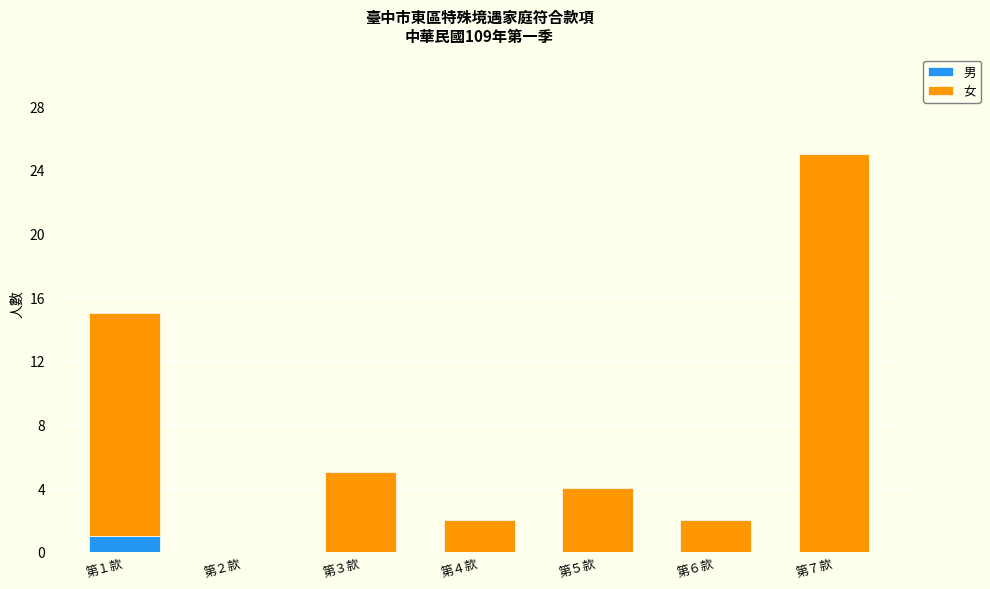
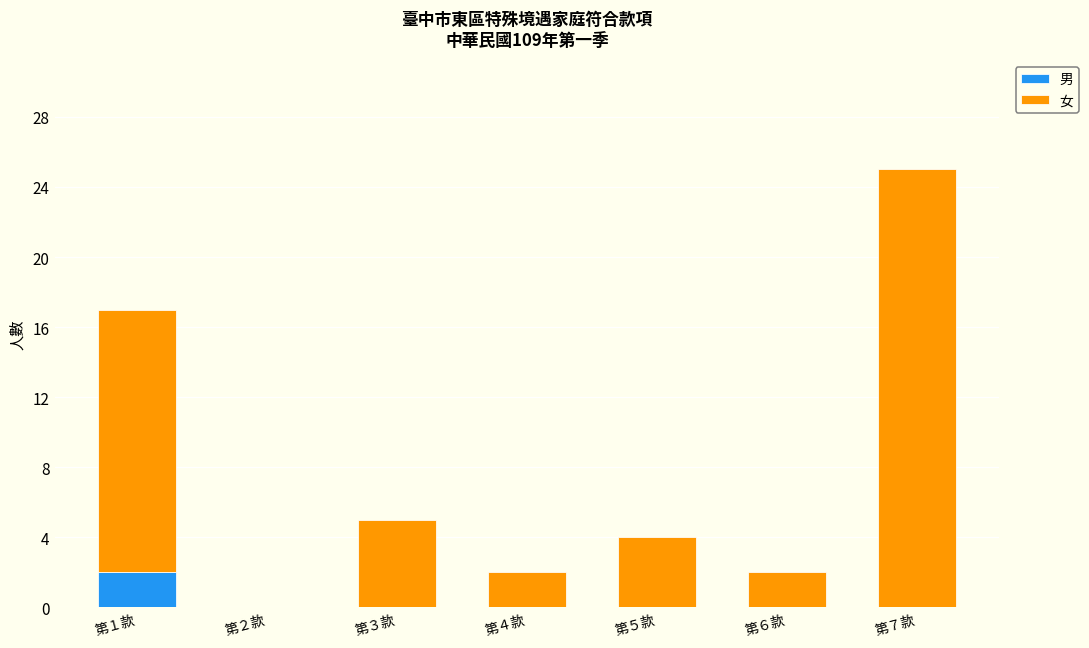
男, 第１款: 1 -> 2
女, 第１款: 14 -> 15
